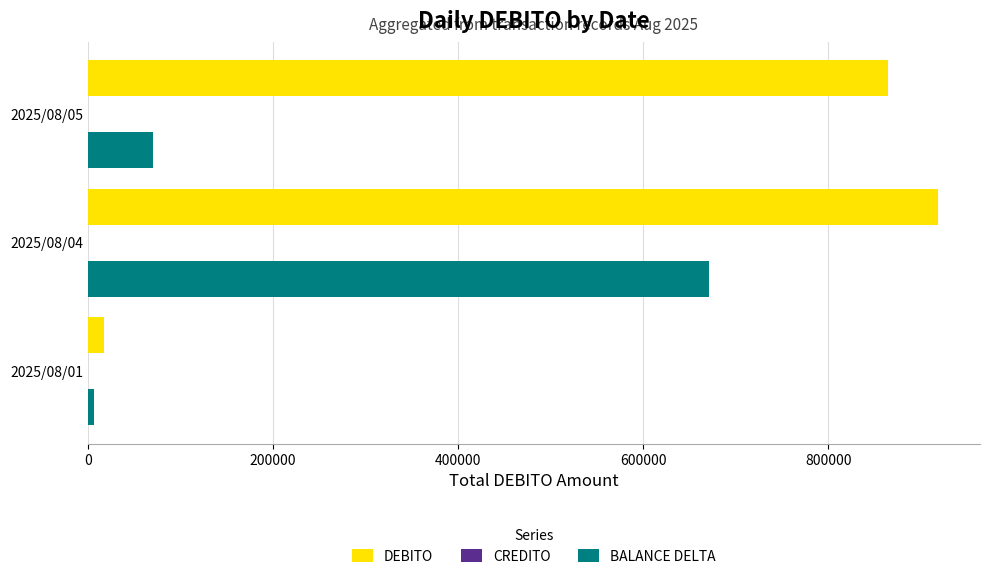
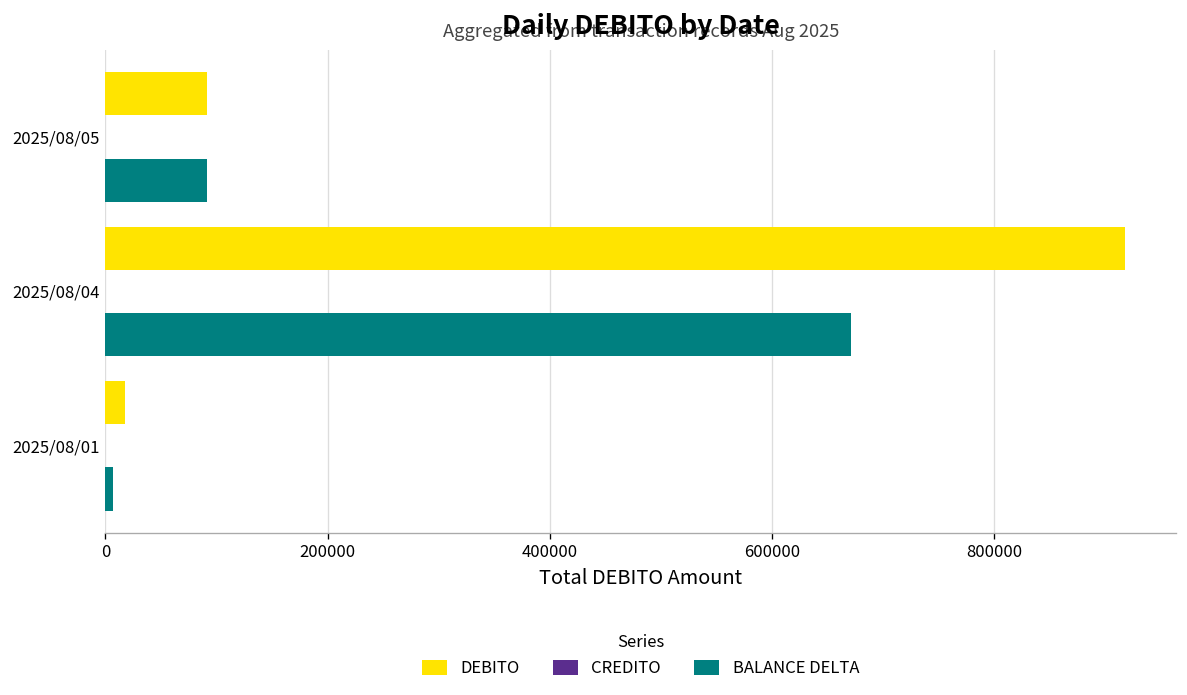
DEBITO, 2025/08/05: 860000 -> 90000
BALANCE DELTA, 2025/08/05: 70000 -> 90000
